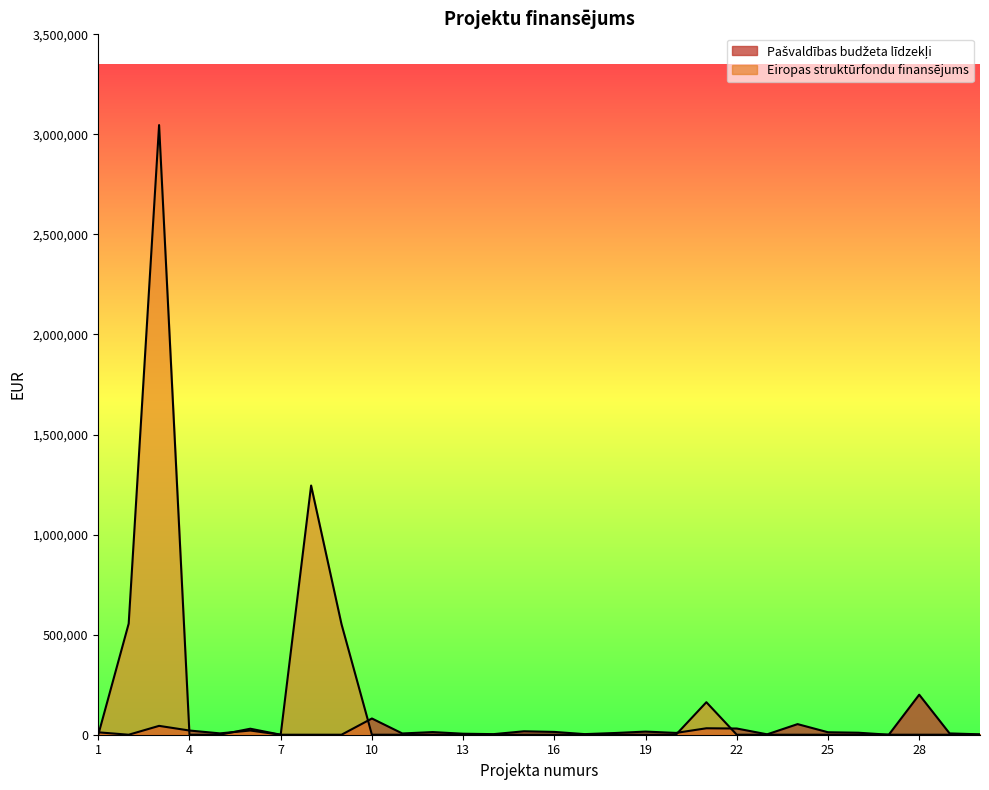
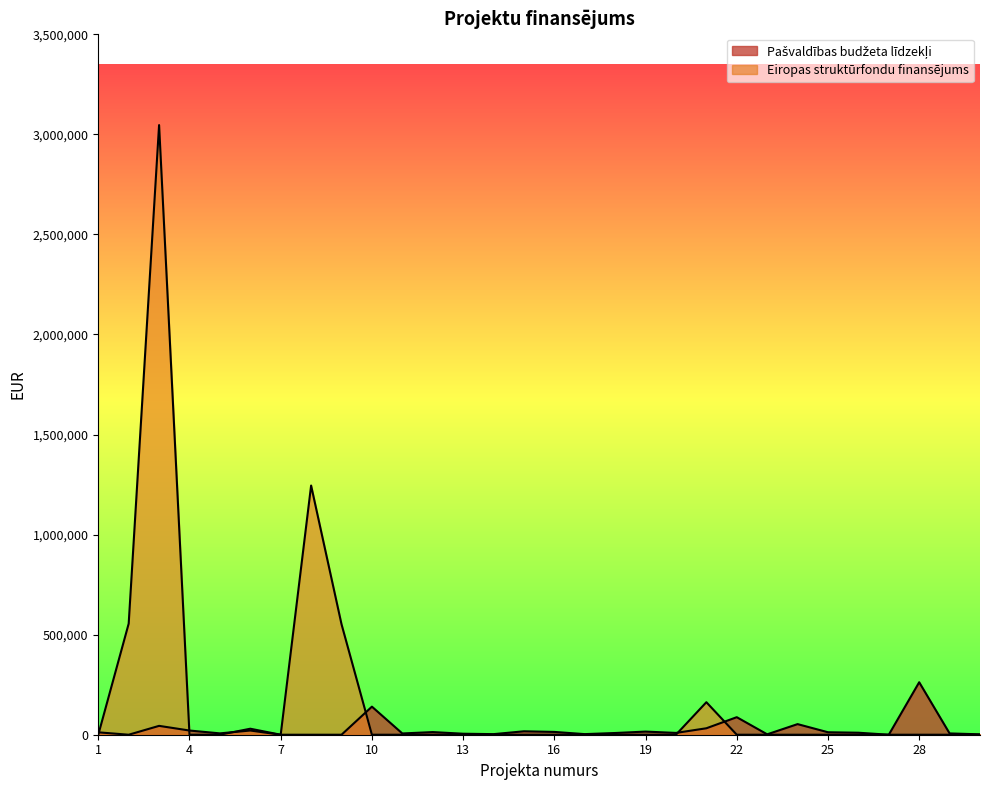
Pašvaldības budžeta līdzekļi, 10: 80,000 -> 140,000
Pašvaldības budžeta līdzekļi, 22: 30,000 -> 90,000
Pašvaldības budžeta līdzekļi, 28: 200,000 -> 260,000
